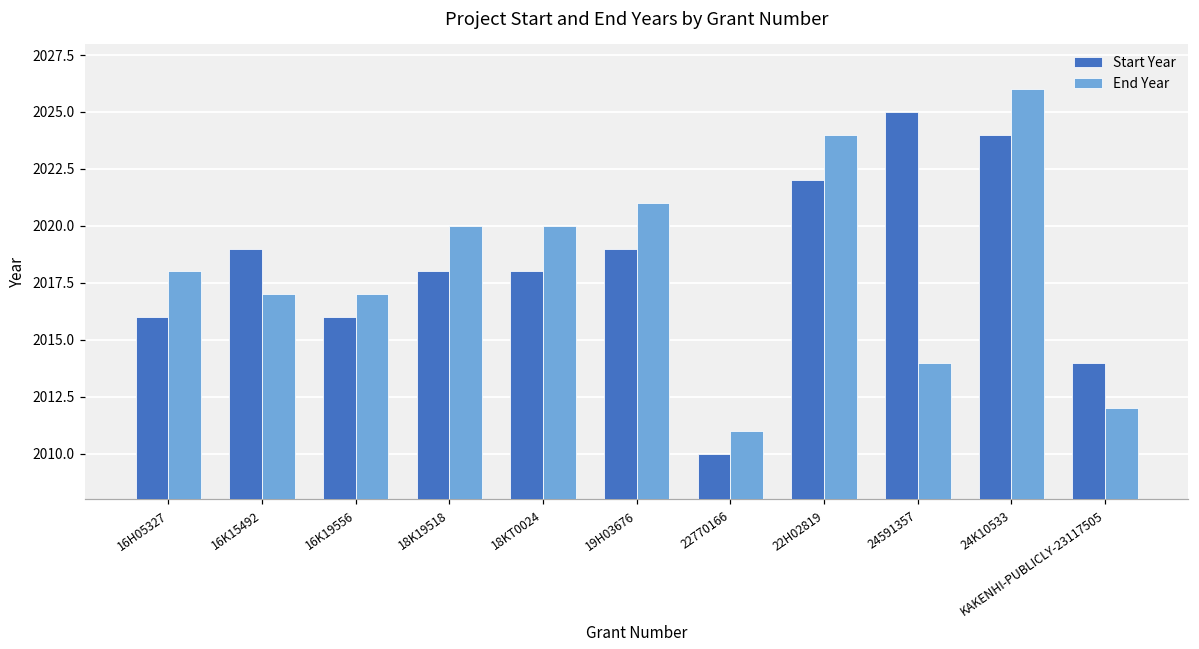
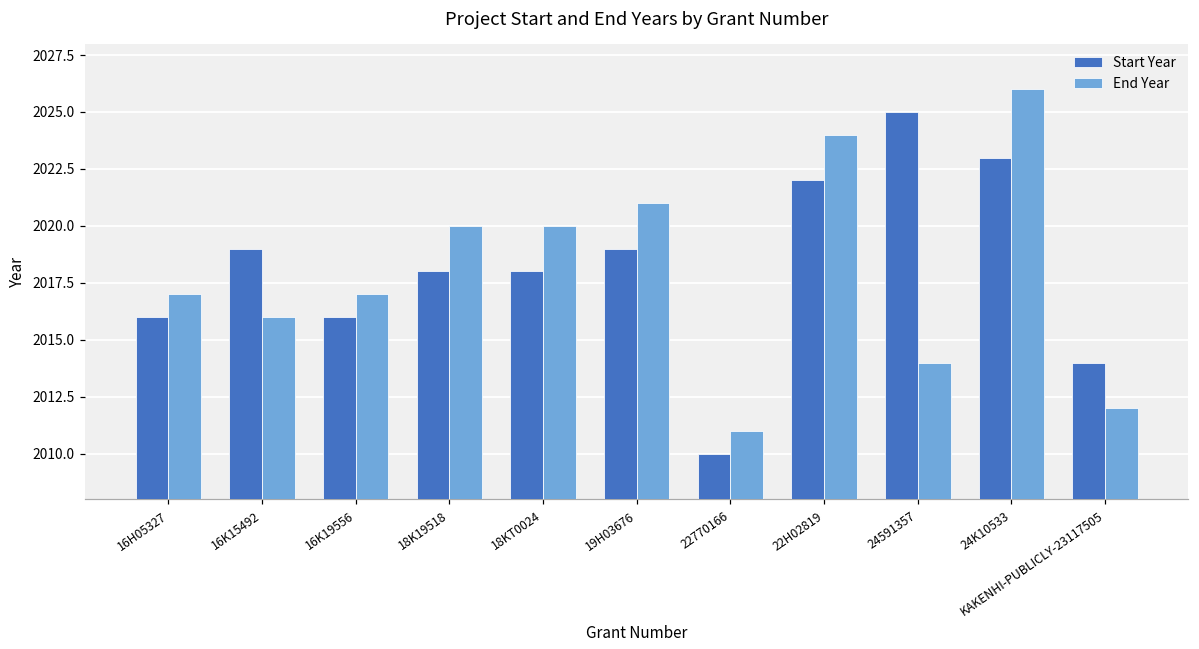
End Year, 16H05327: 2018 -> 2017
End Year, 16K15492: 2017 -> 2016
Start Year, 24K10533: 2024 -> 2023
